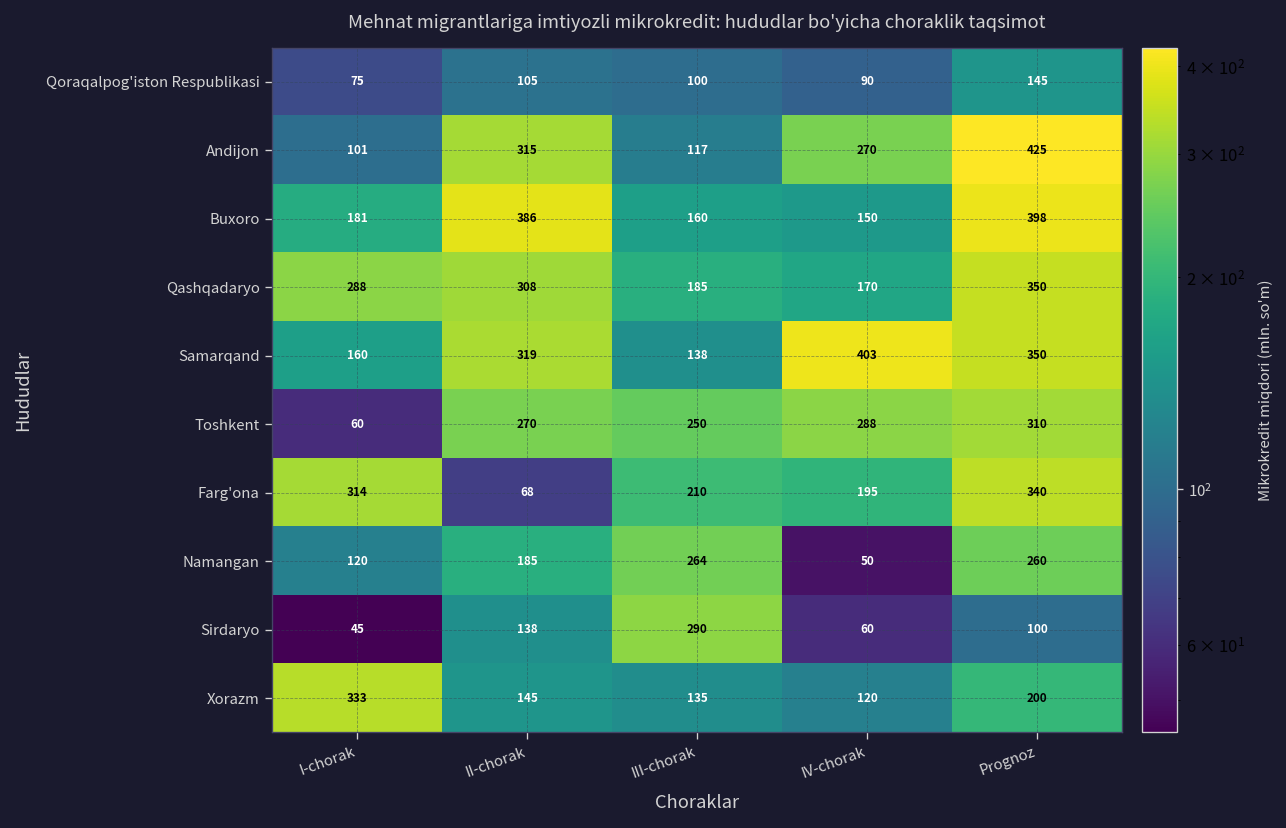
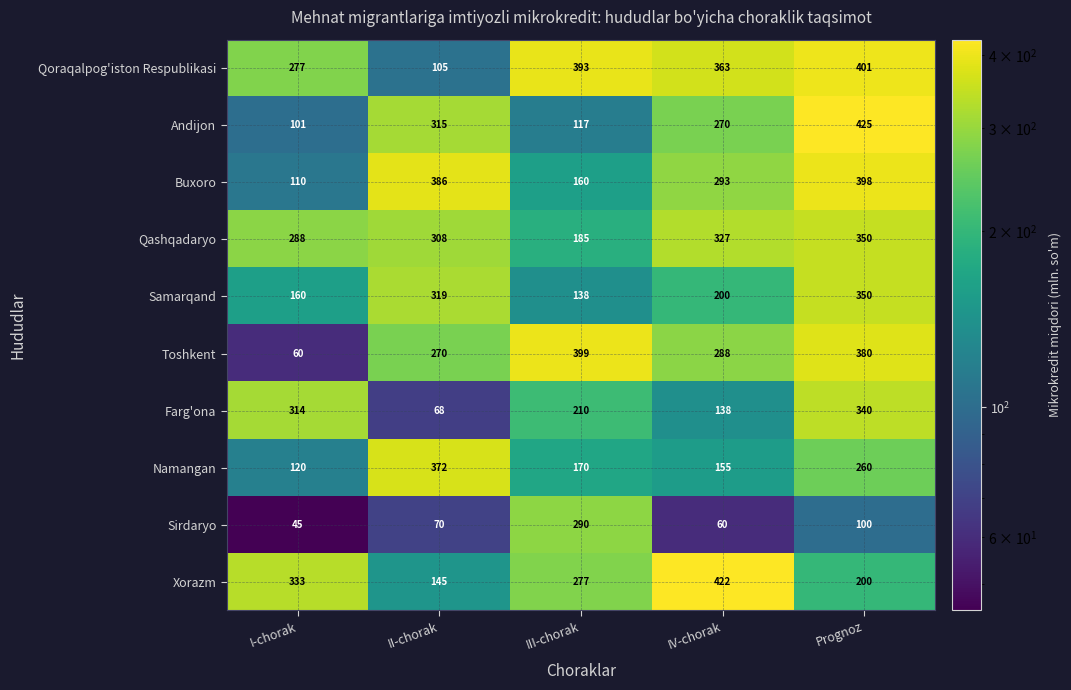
Qoraqalpog'iston Respublikasi, I-chorak: 75 -> 277
Qoraqalpog'iston Respublikasi, III-chorak: 100 -> 393
Qoraqalpog'iston Respublikasi, IV-chorak: 90 -> 363
Qoraqalpog'iston Respublikasi, Prognoz: 145 -> 401
Buxoro, I-chorak: 181 -> 110
Buxoro, IV-chorak: 150 -> 293
Qashqadaryo, IV-chorak: 170 -> 327
Samarqand, IV-chorak: 403 -> 200
Toshkent, III-chorak: 250 -> 399
Toshkent, Prognoz: 310 -> 380
Farg'ona, IV-chorak: 195 -> 138
Namangan, II-chorak: 185 -> 372
Namangan, III-chorak: 264 -> 170
Namangan, IV-chorak: 50 -> 155
Sirdaryo, II-chorak: 138 -> 70
Xorazm, III-chorak: 135 -> 277
Xorazm, IV-chorak: 120 -> 422
